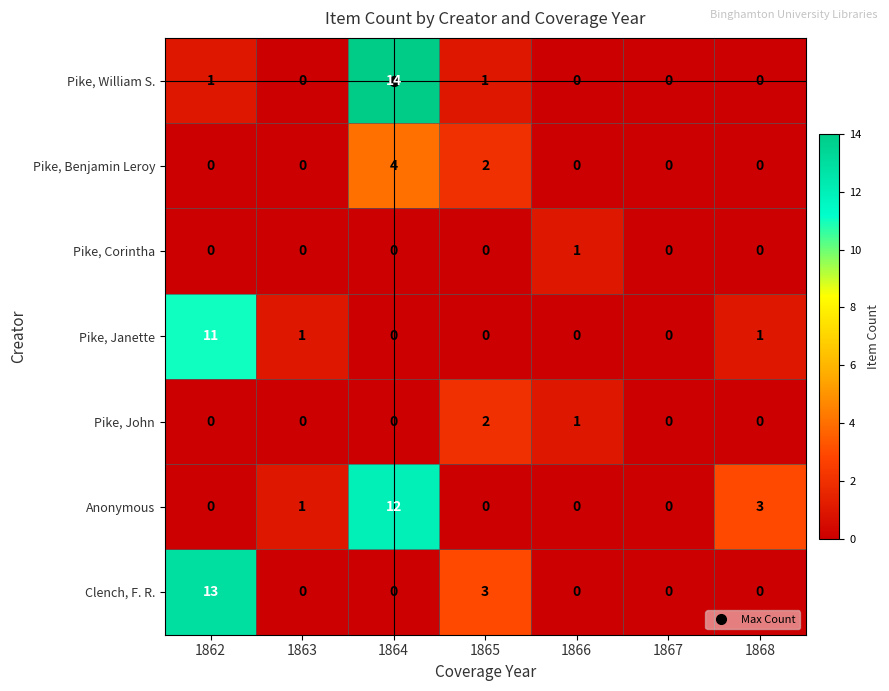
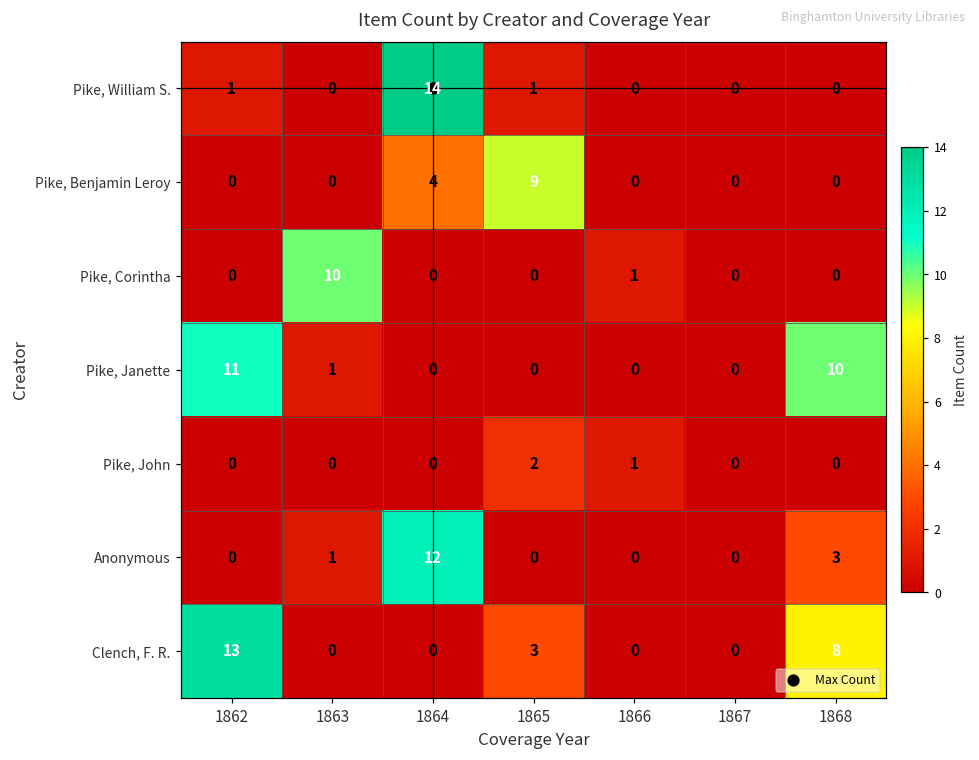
Pike, Benjamin Leroy, 1865: 2 -> 9
Pike, Corintha, 1863: 0 -> 10
Pike, Janette, 1868: 1 -> 10
Clench, F. R., 1868: 0 -> 8
